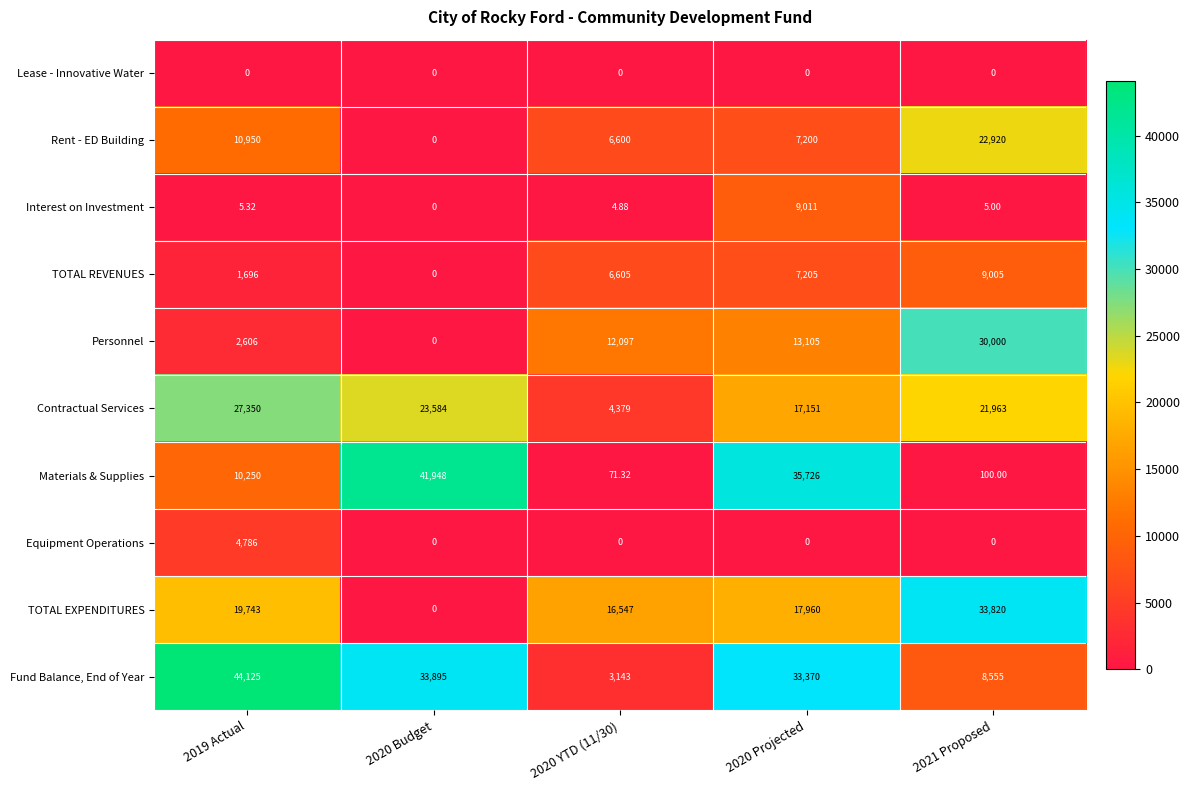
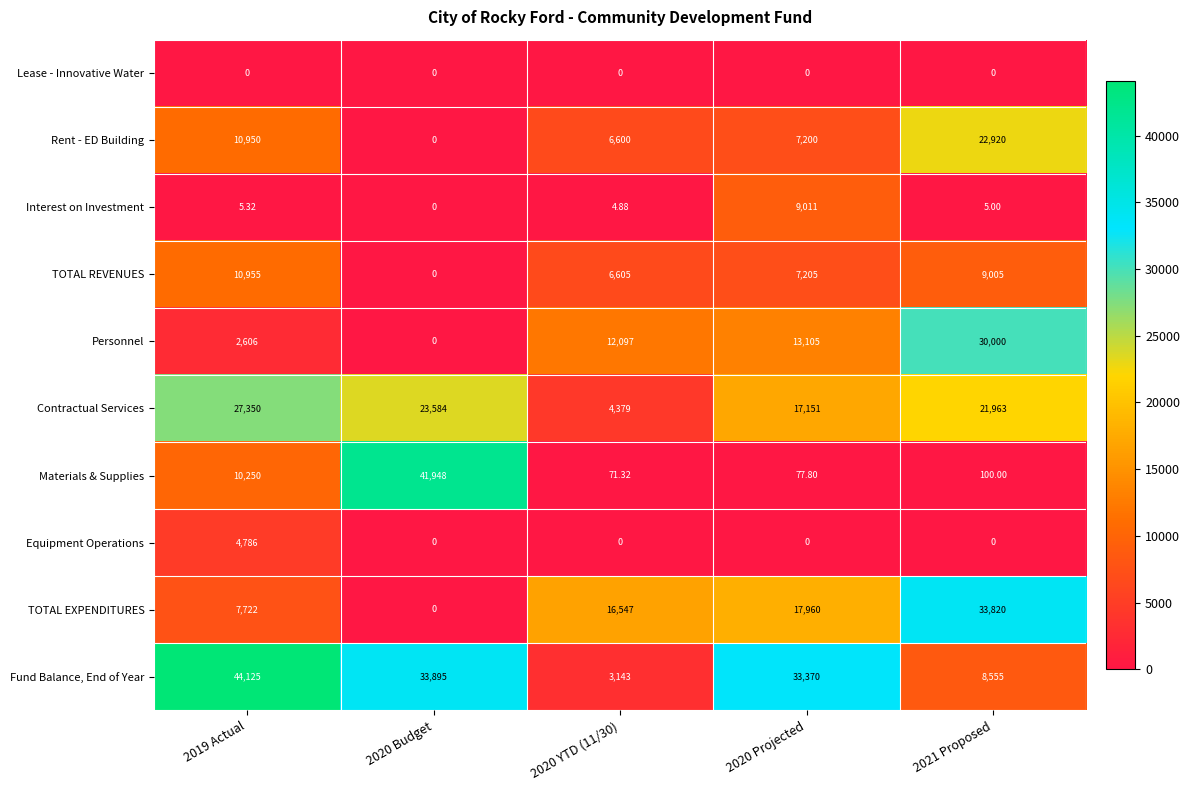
TOTAL REVENUES, 2019 Actual: 1,696 -> 10,955
Materials & Supplies, 2020 Projected: 35,726 -> 77.80
TOTAL EXPENDITURES, 2019 Actual: 19,743 -> 7,722
